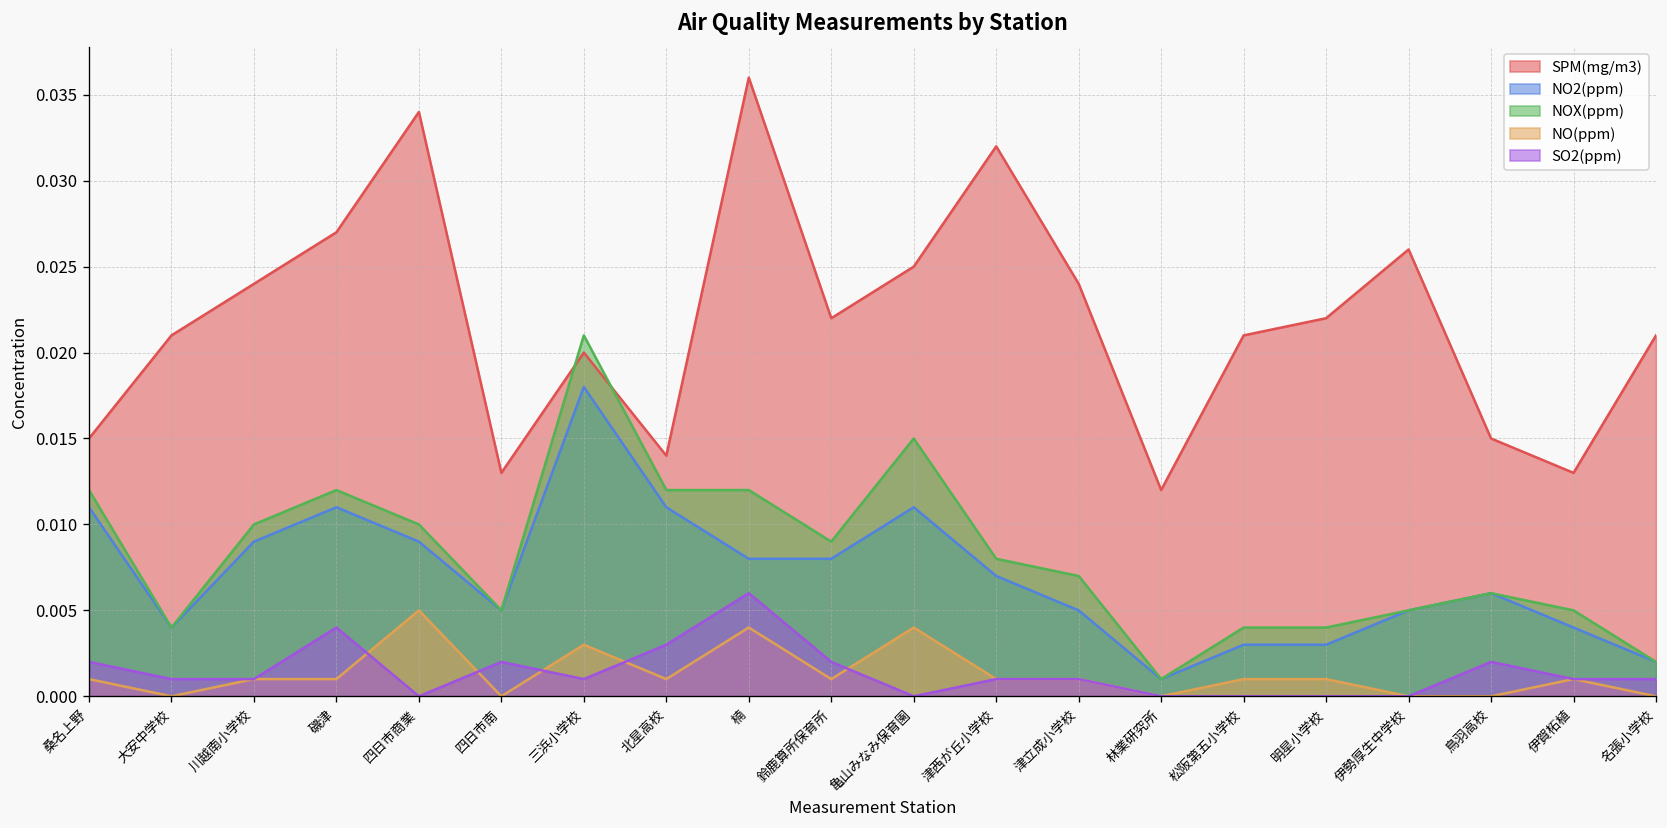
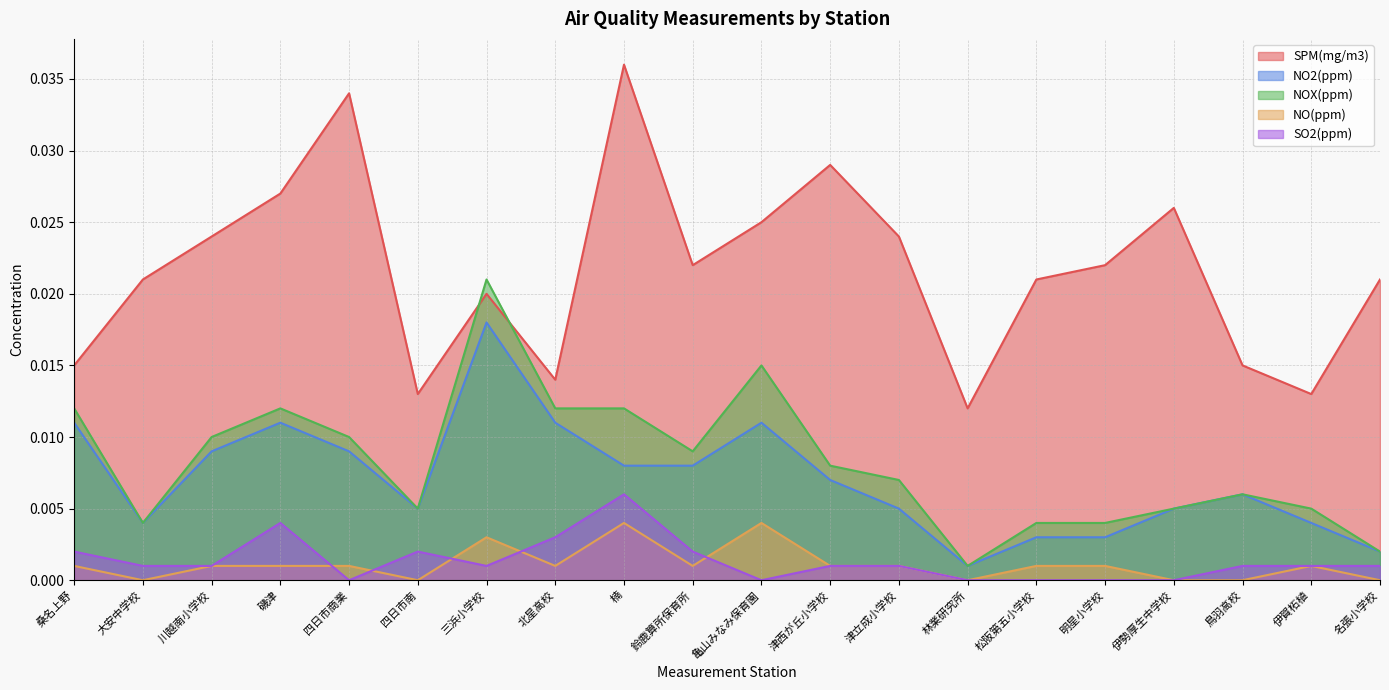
NO(ppm), 四日市商業: 0.005 -> 0.001
SPM(mg/m3), 津西が丘小学校: 0.032 -> 0.029
SO2(ppm), 鳥羽高校: 0.002 -> 0.001
